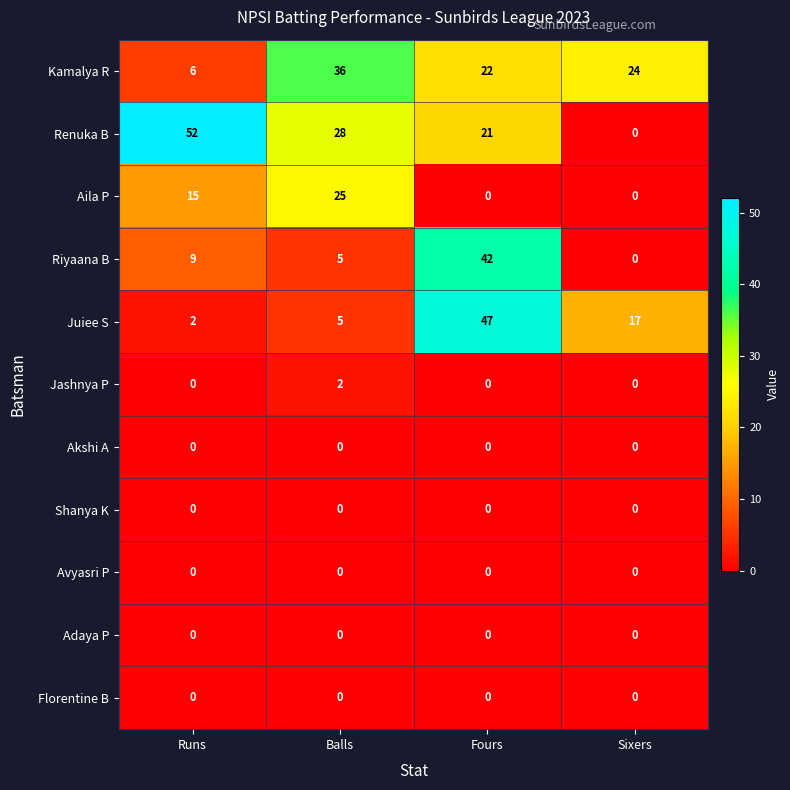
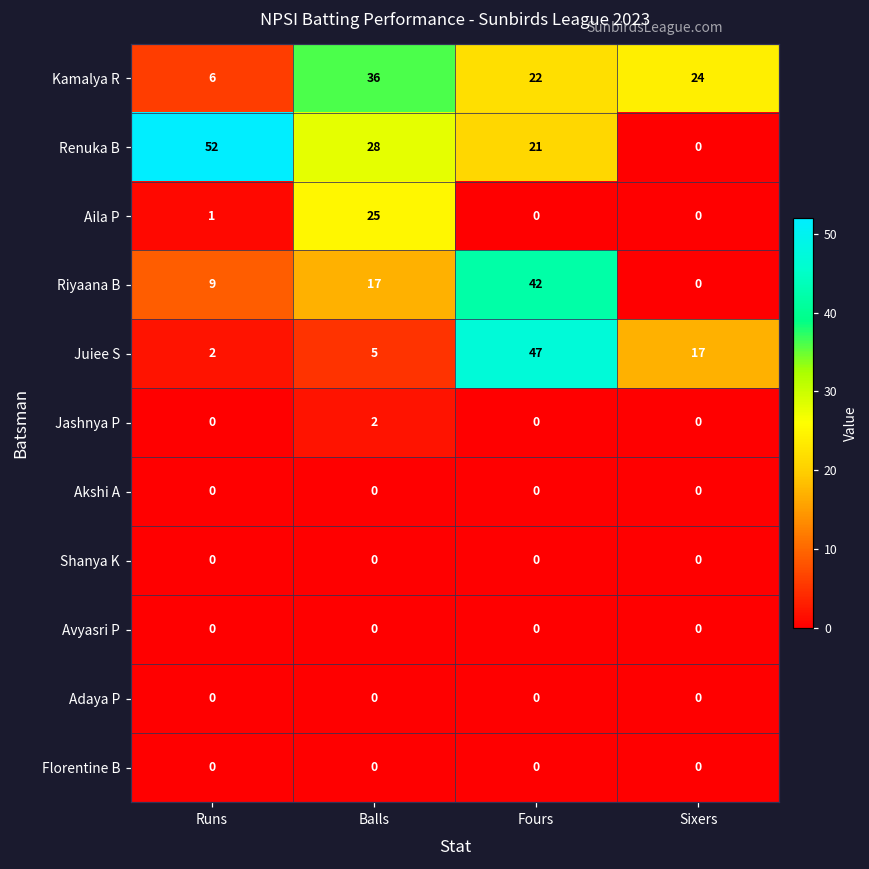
Aila P, Runs: 15 -> 1
Riyaana B, Balls: 5 -> 17
